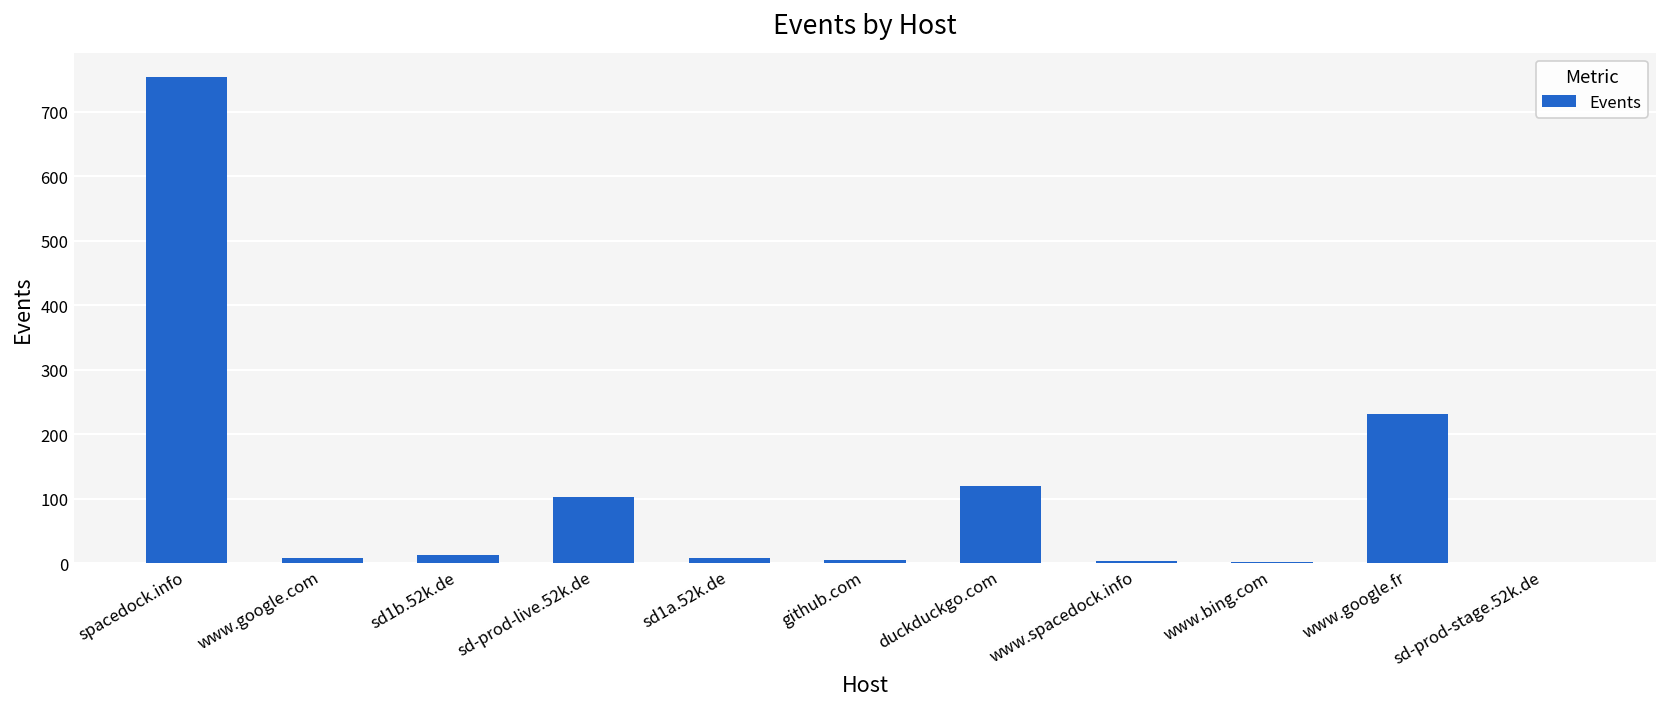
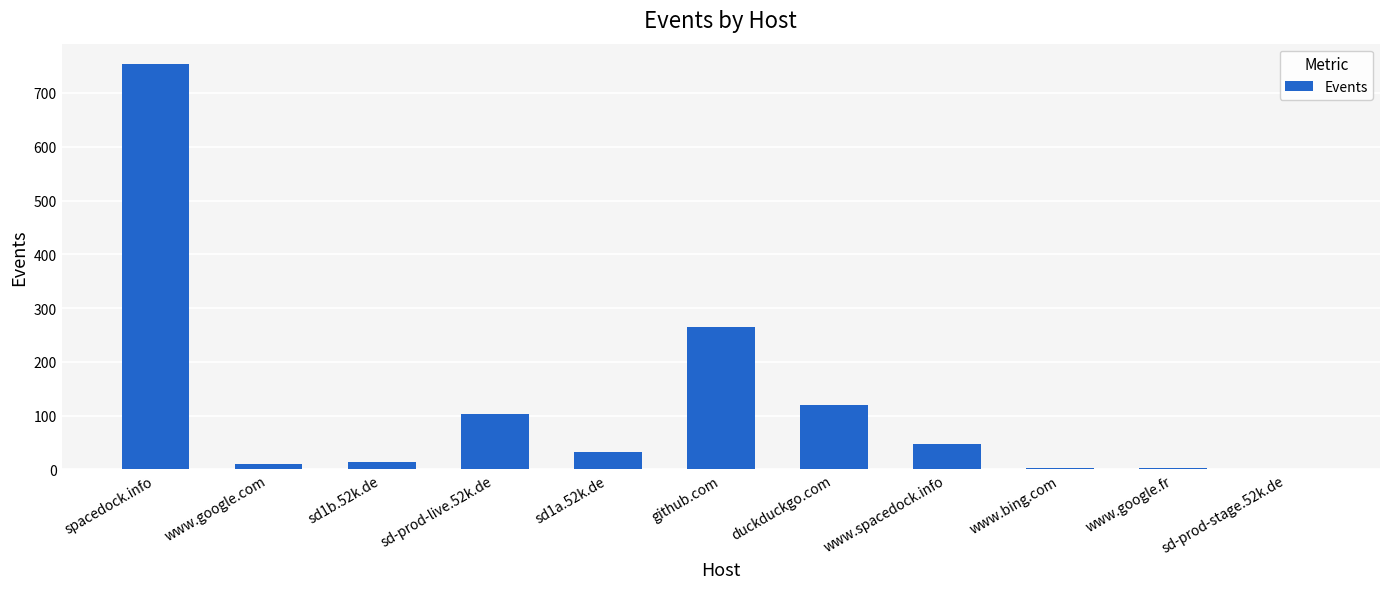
sd1a.52k.de: 10 -> 30
github.com: 10 -> 260
www.spacedock.info: 0 -> 50
www.google.fr: 230 -> 0
